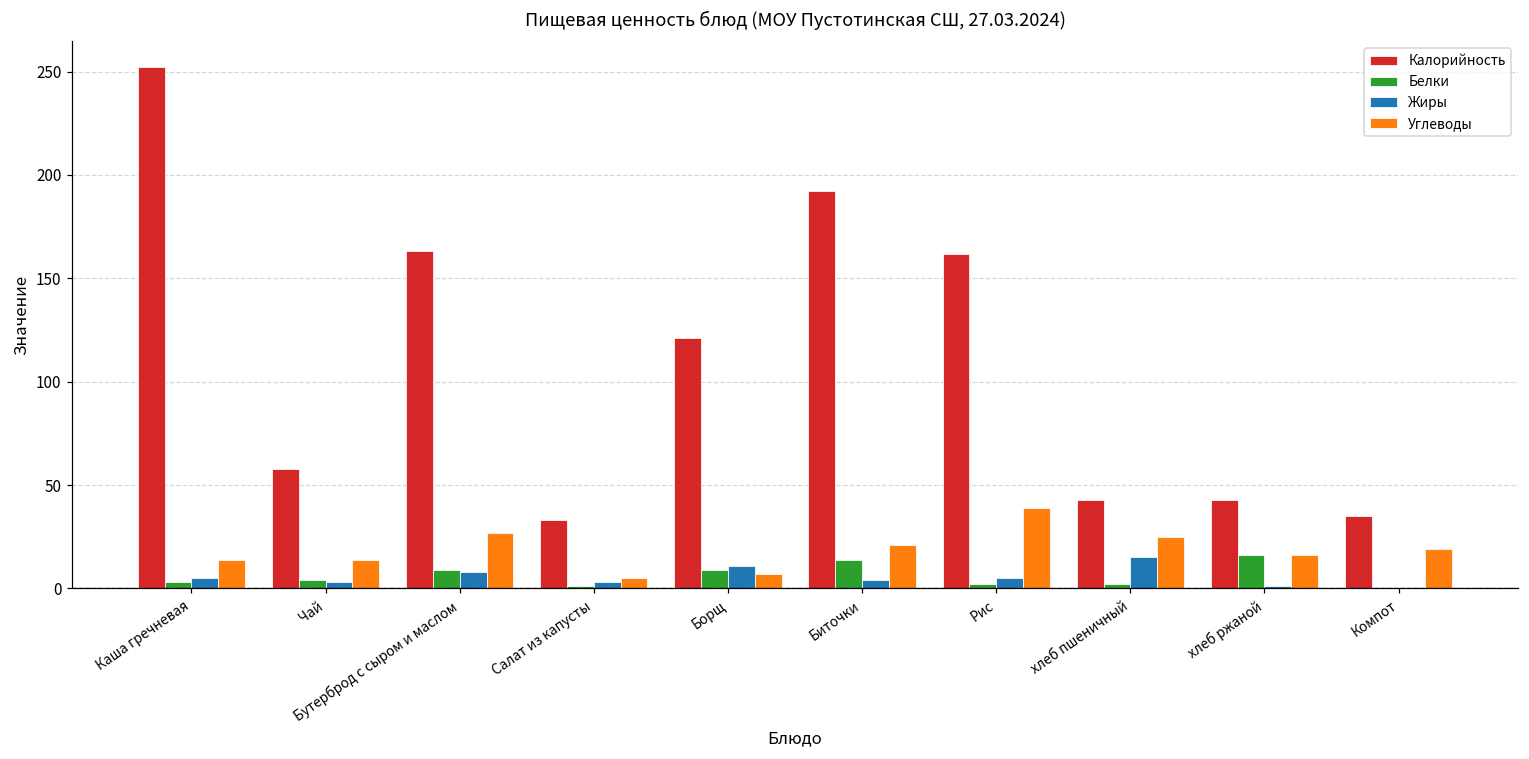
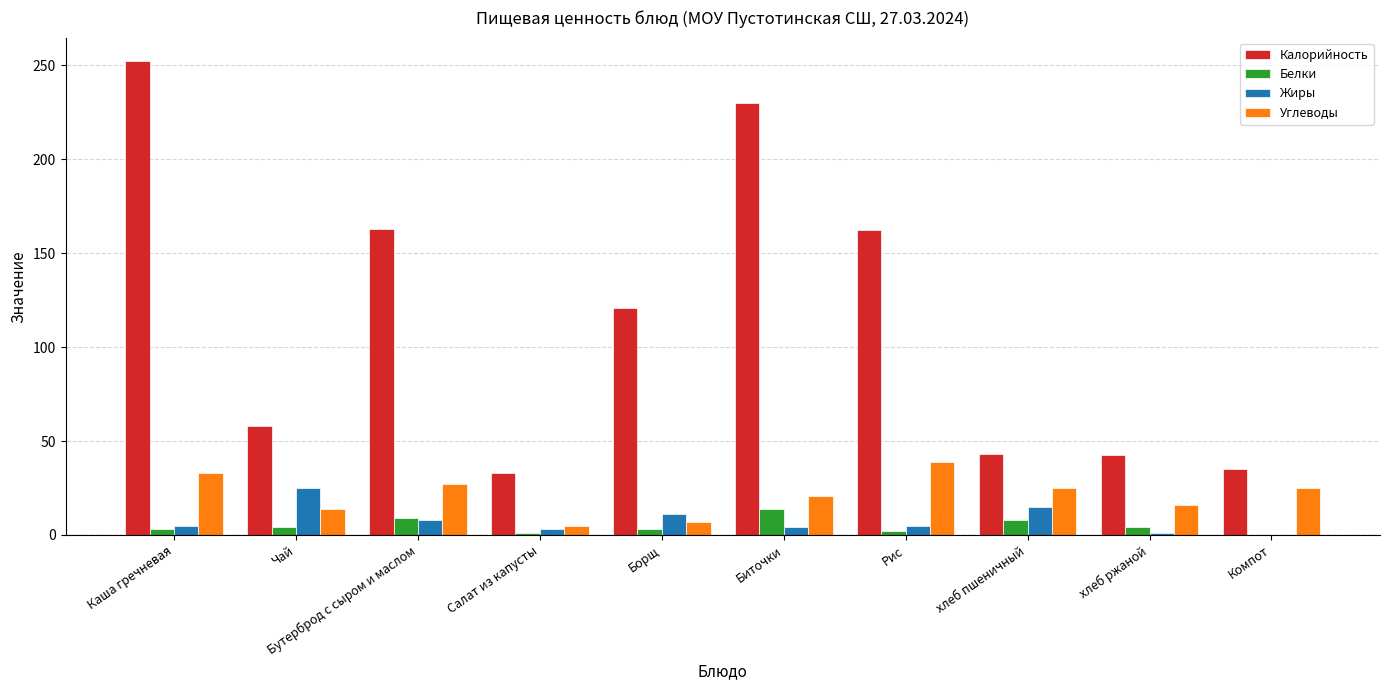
Углеводы, Каша гречневая: 14 -> 33
Жиры, Чай: 3 -> 25
Белки, Борщ: 9 -> 3
Калорийность, Биточки: 192 -> 230
Белки, хлеб пшеничный: 2 -> 8
Белки, хлеб ржаной: 16 -> 4
Углеводы, Компот: 19 -> 25
